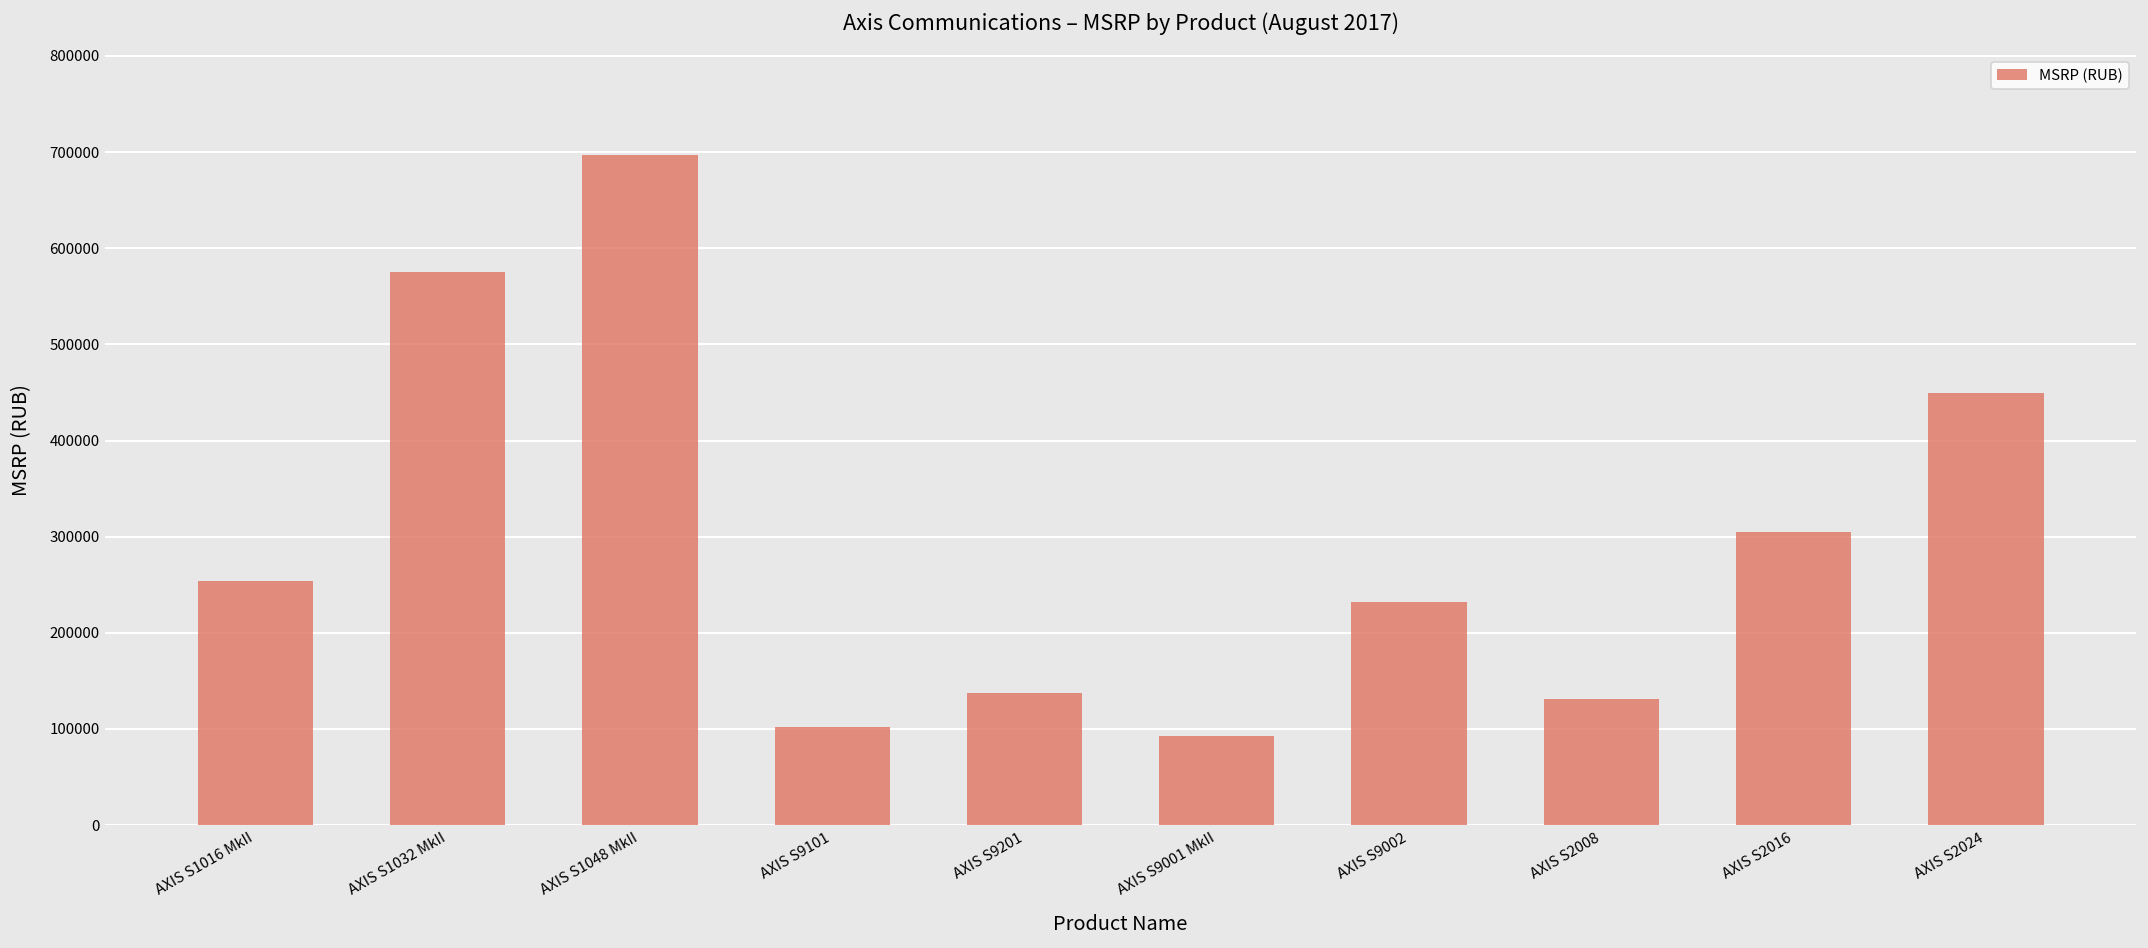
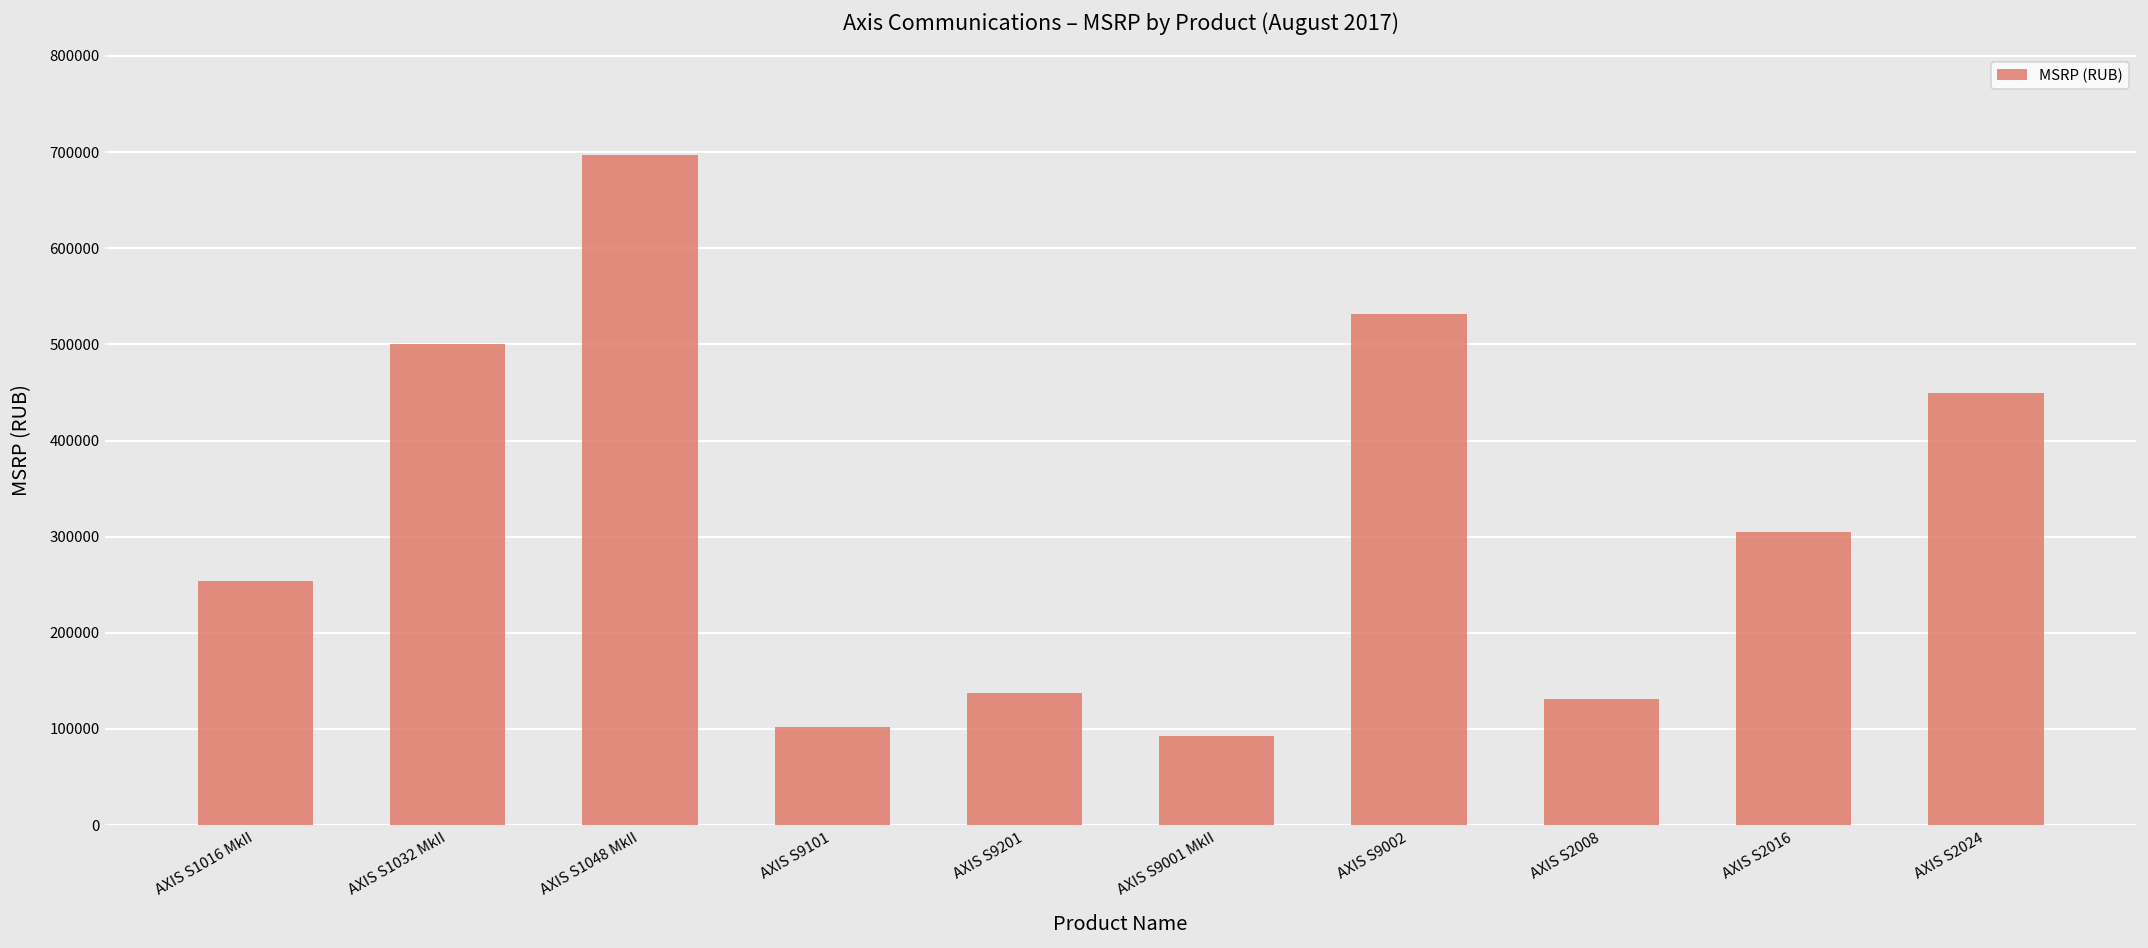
AXIS S1032 MkII: 580000 -> 500000
AXIS S9002: 230000 -> 530000
